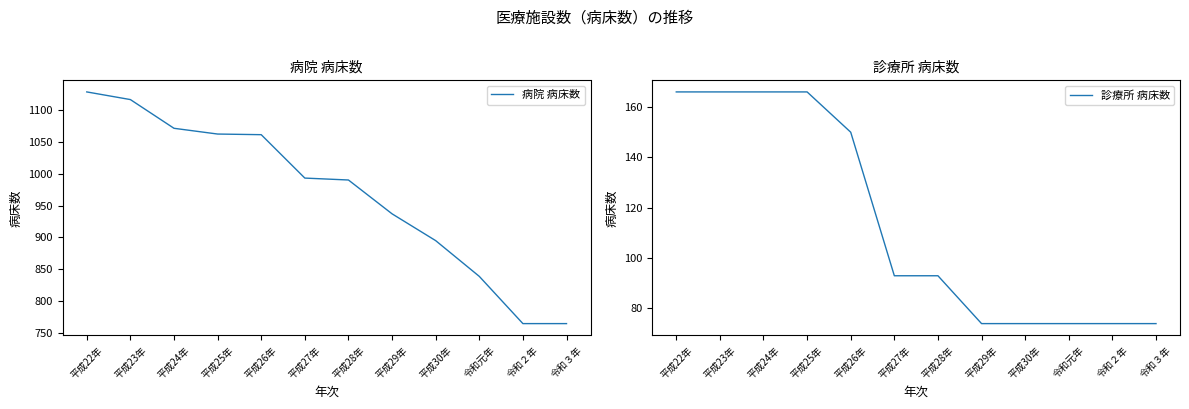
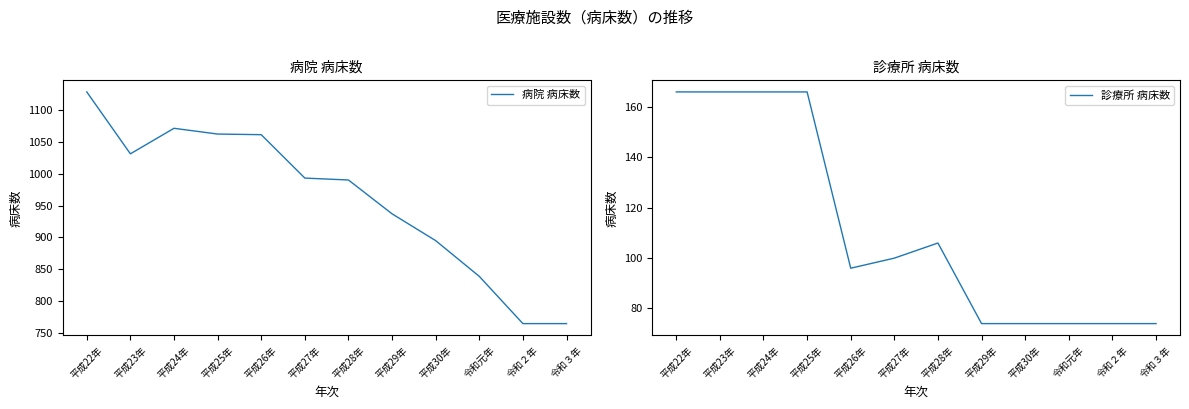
病院 病床数, 平成23年: 1120 -> 1030
診療所 病床数, 平成26年: 150 -> 96
診療所 病床数, 平成27年: 93 -> 100
診療所 病床数, 平成28年: 93 -> 106
